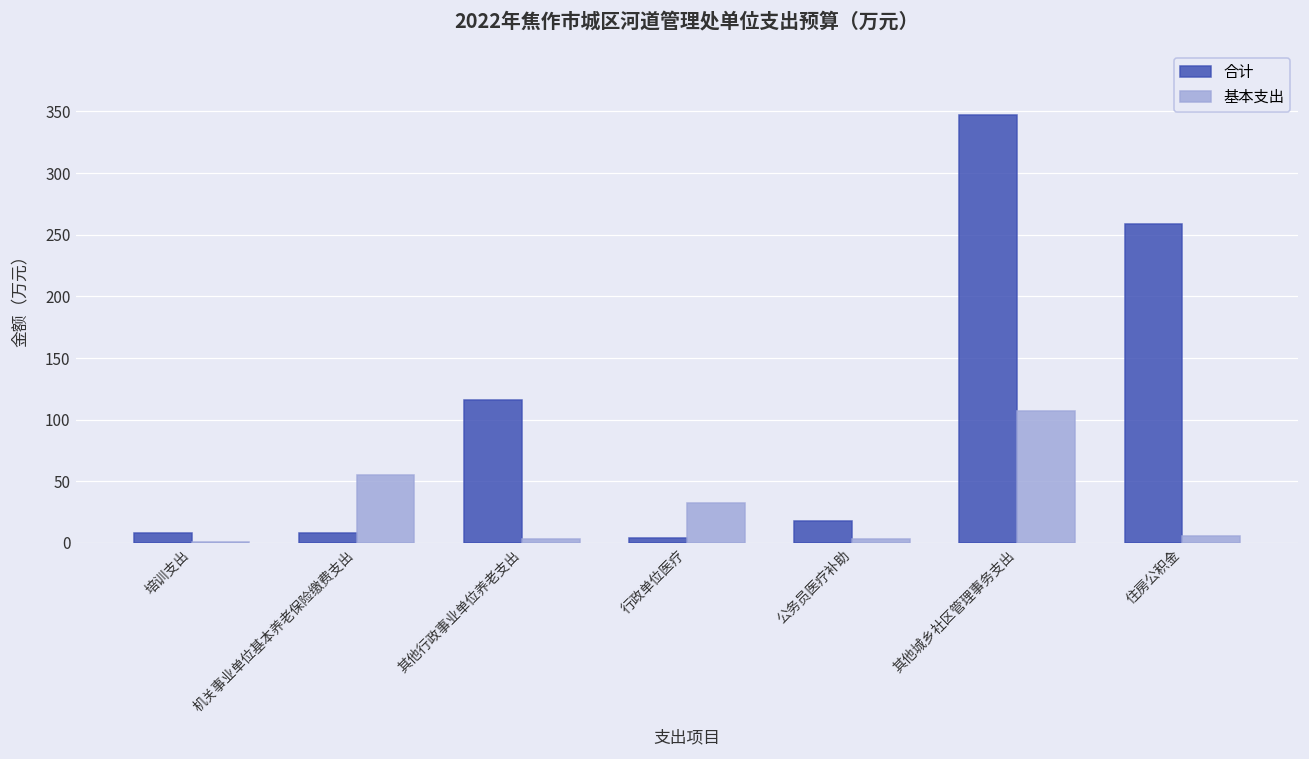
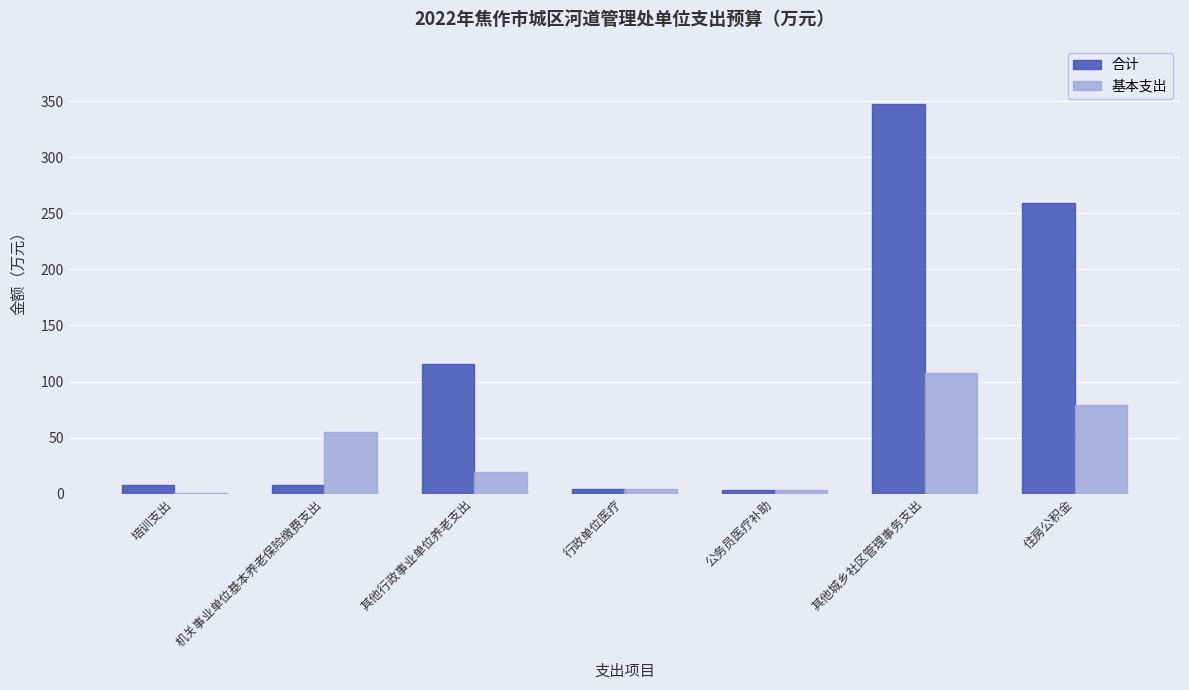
基本支出, 其他行政事业单位养老支出: 3 -> 19
基本支出, 行政单位医疗: 33 -> 4
合计, 公务员医疗补助: 18 -> 3
基本支出, 住房公积金: 6 -> 79
